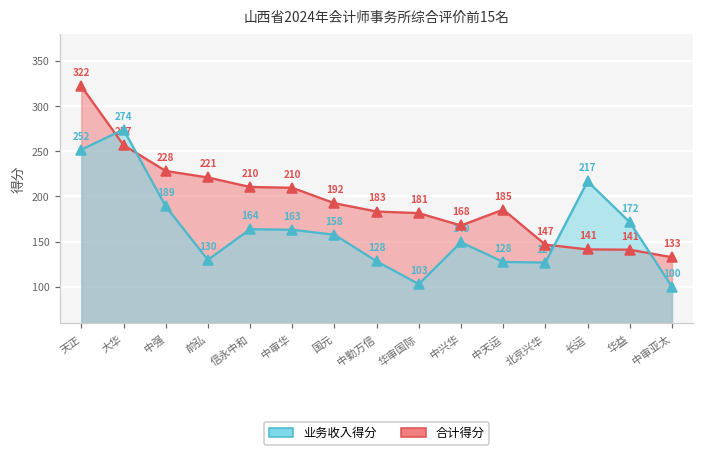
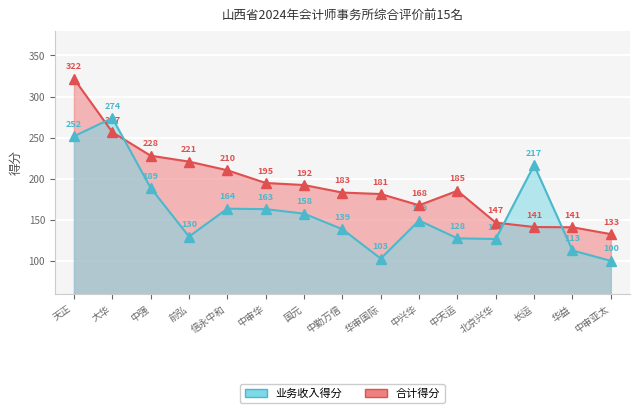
合计得分, 中审华: 210 -> 195
业务收入得分, 中勤万信: 128 -> 139
业务收入得分, 华益: 172 -> 113
